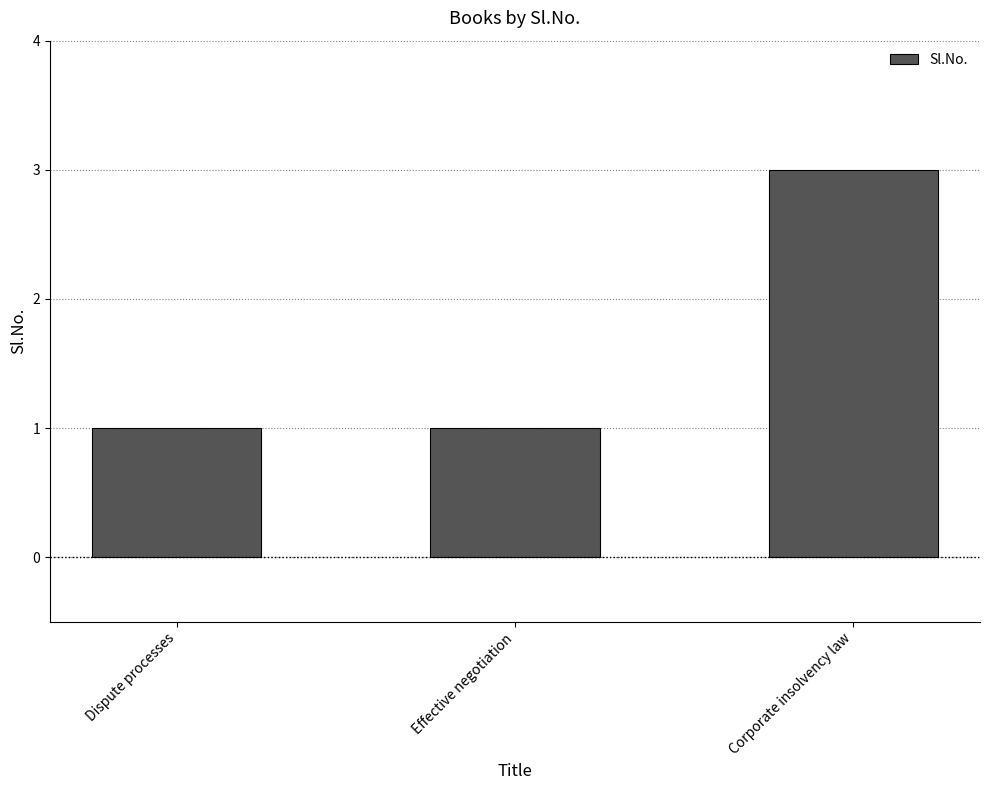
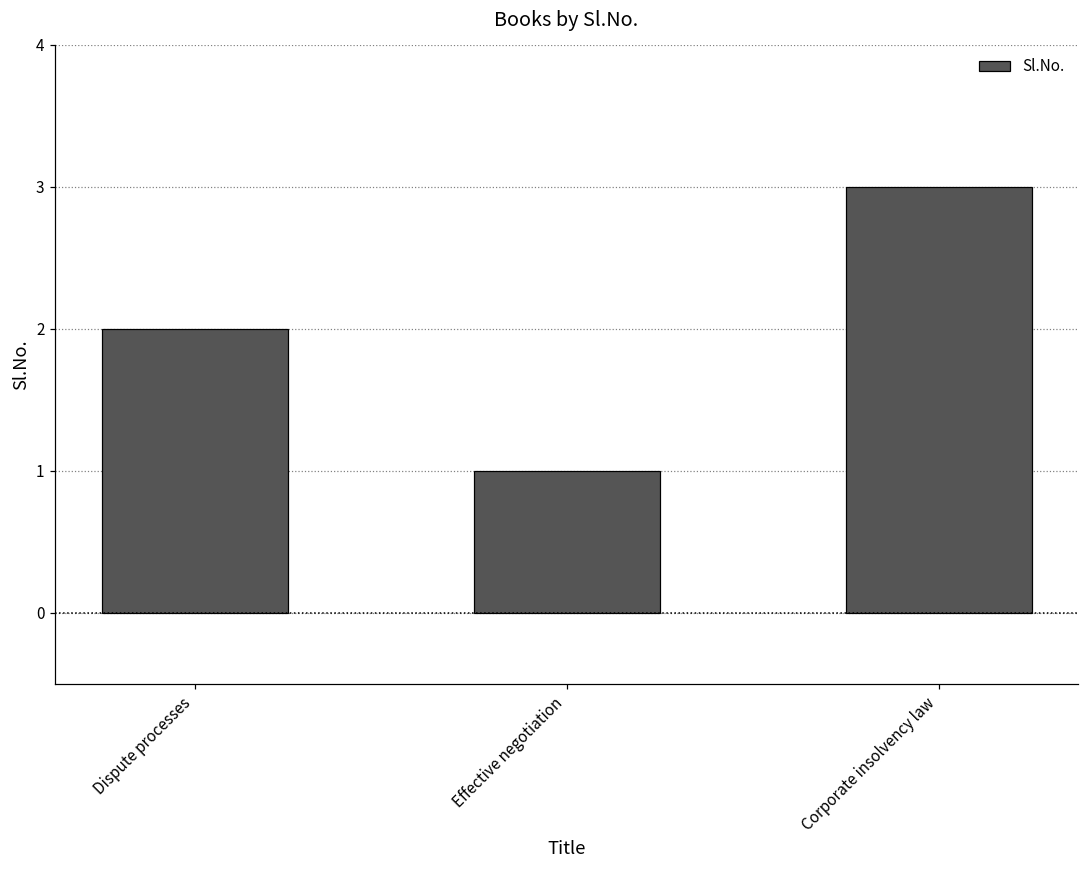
Dispute processes: 1 -> 2
